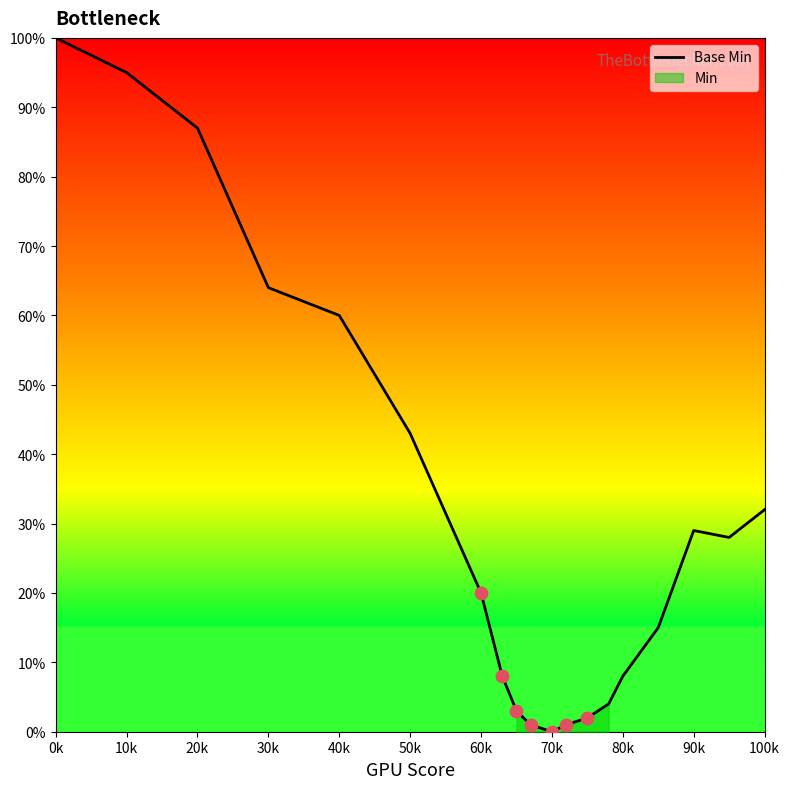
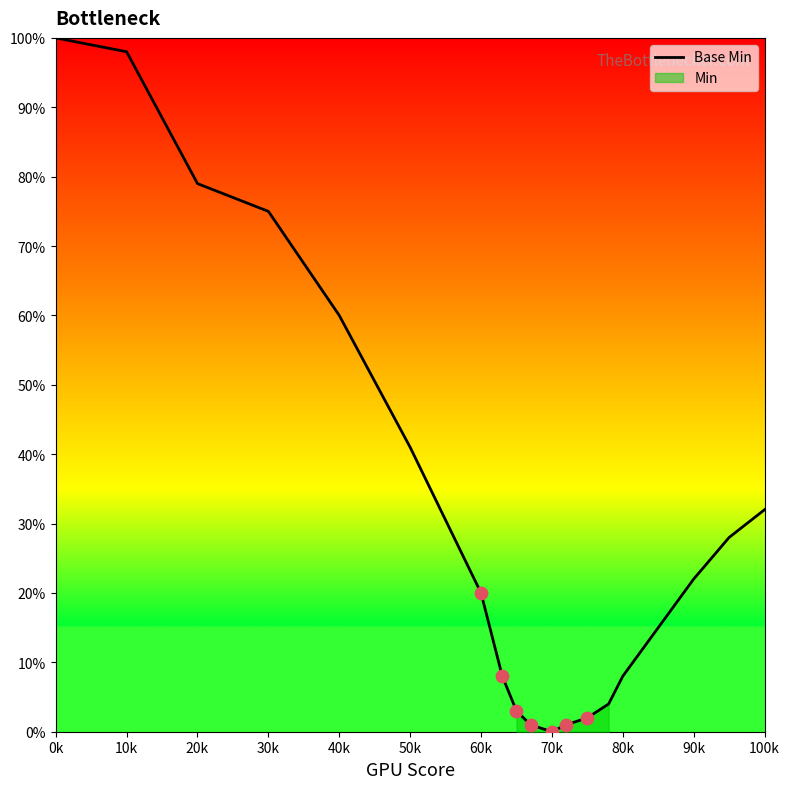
Base Min, 10k: 95% -> 98%
Base Min, 20k: 87% -> 79%
Base Min, 30k: 64% -> 75%
Base Min, 50k: 43% -> 41%
Base Min, 90k: 29% -> 22%
